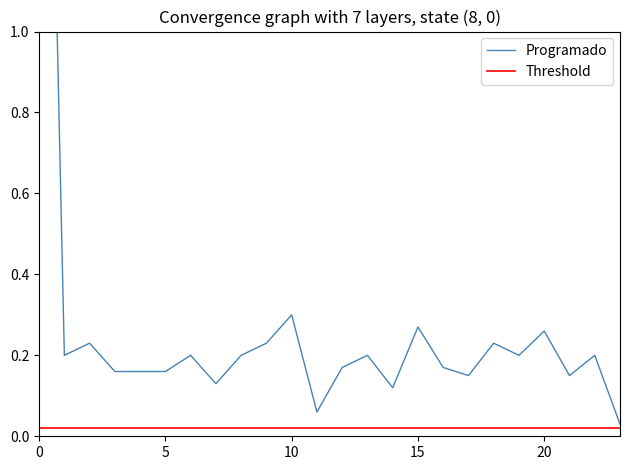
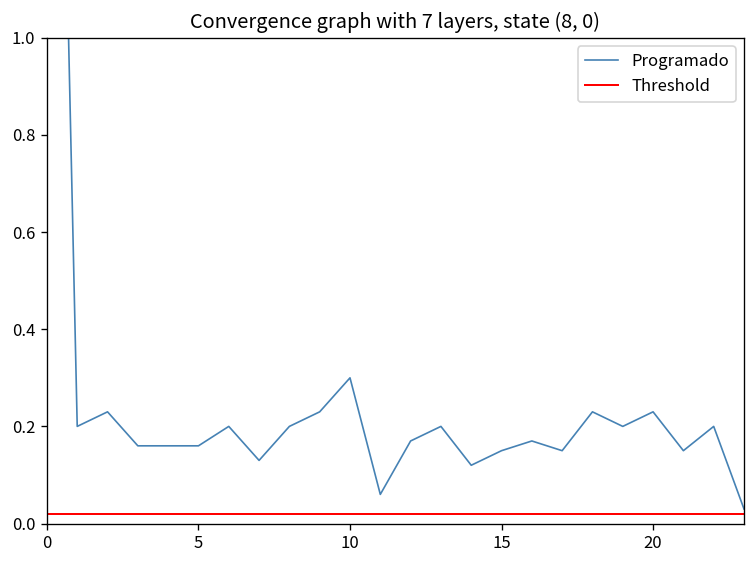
Programado, 15: 0.27 -> 0.15
Programado, 20: 0.26 -> 0.23
